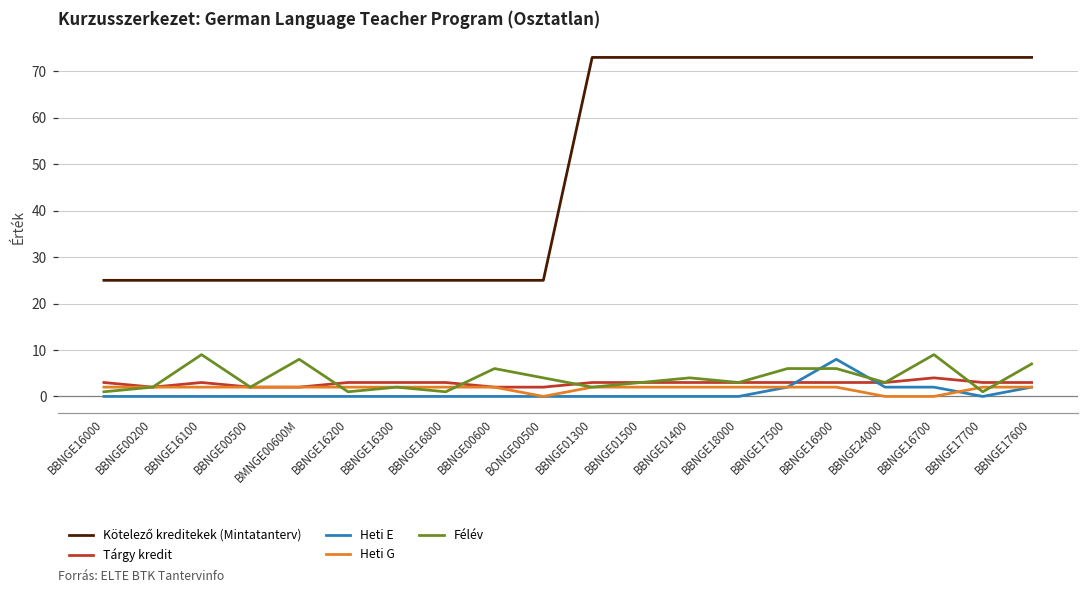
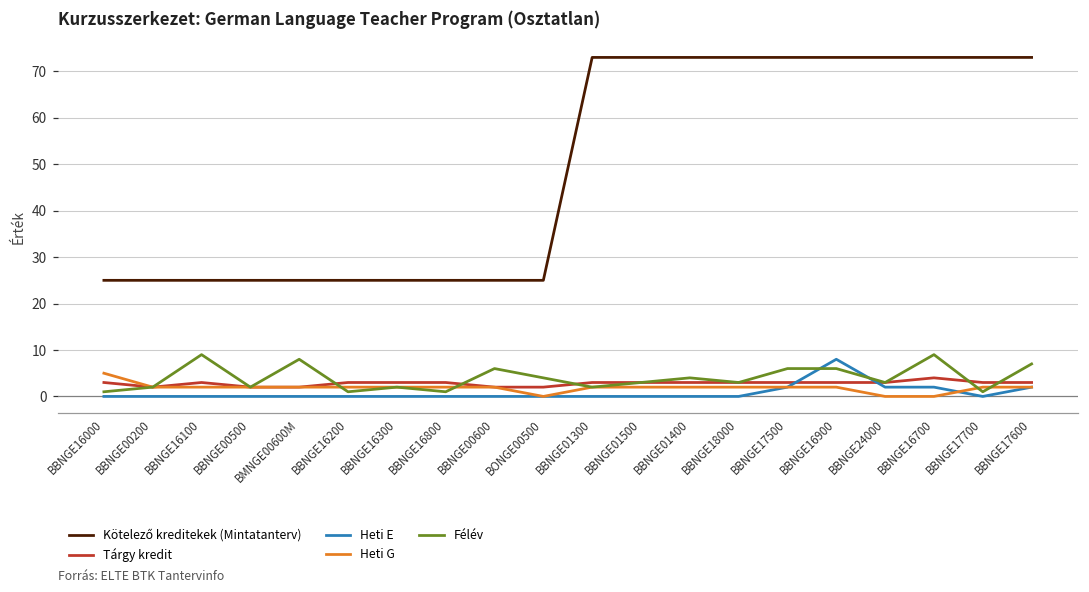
Heti G, BBNGE16000: 2 -> 5
